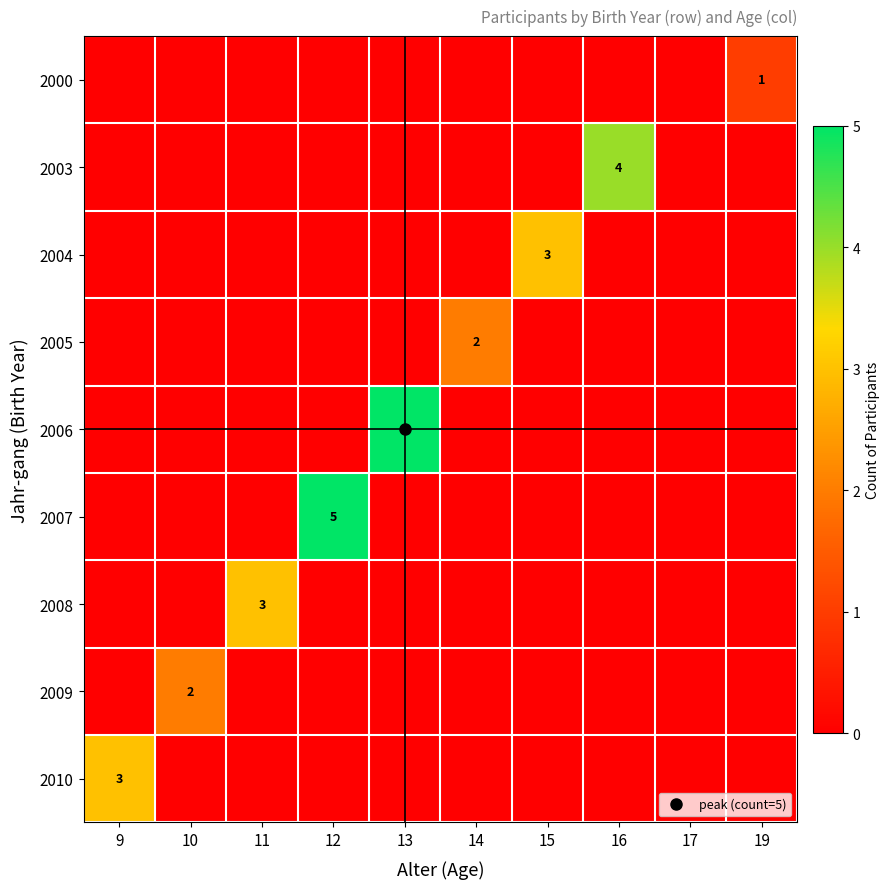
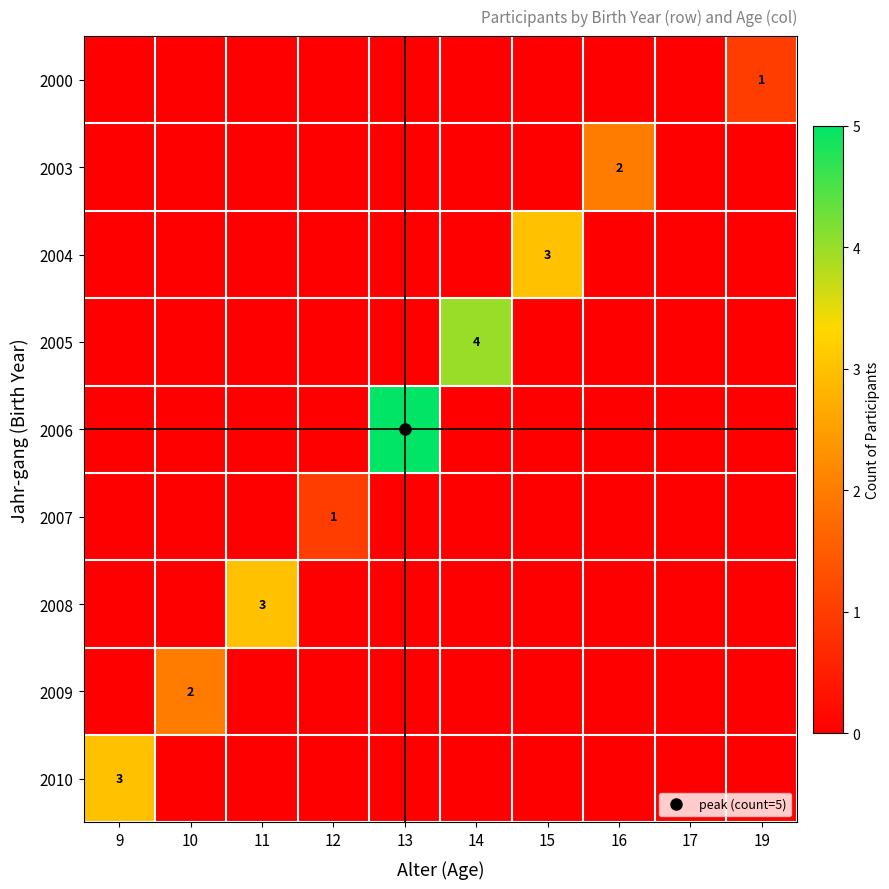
2003, 16: 4 -> 2
2005, 14: 2 -> 4
2007, 12: 5 -> 1
